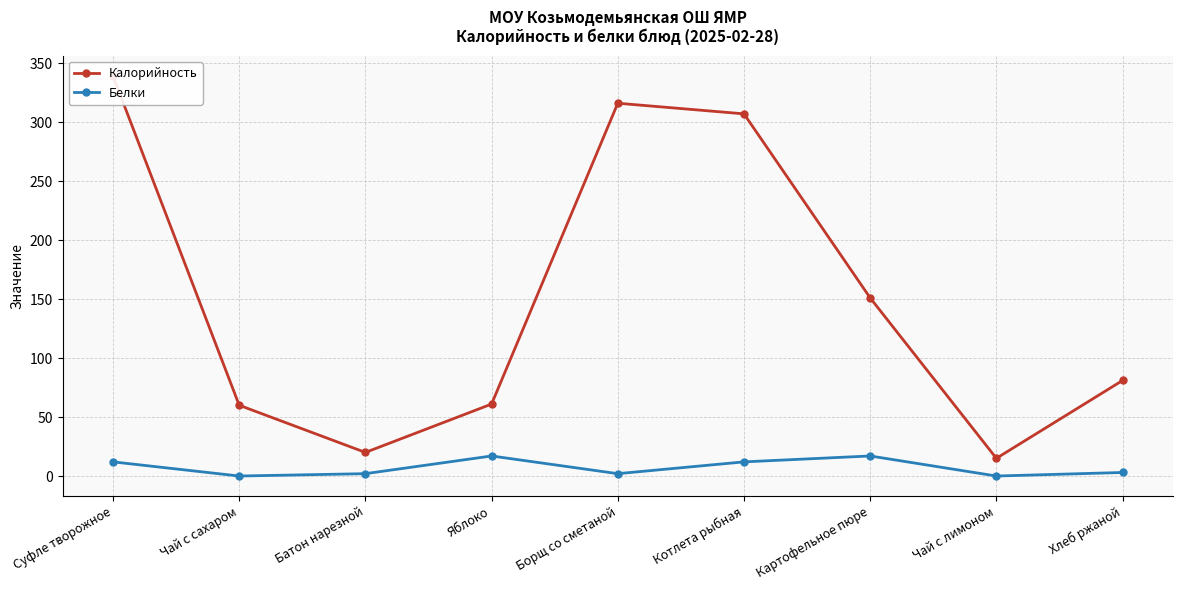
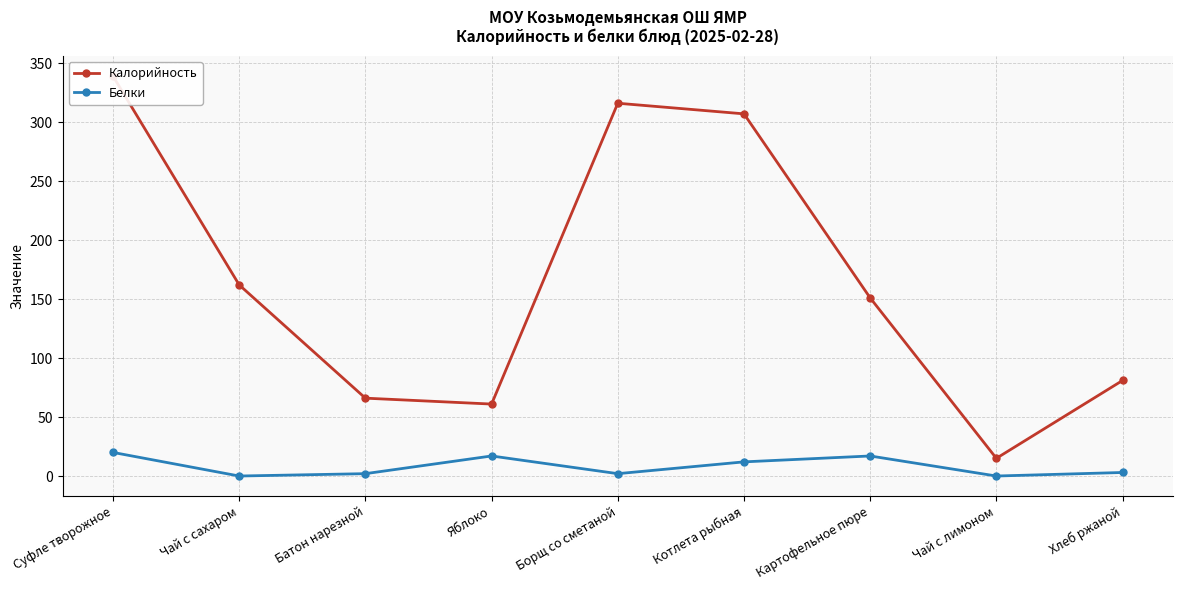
Белки, Суфле творожное: 12 -> 20
Калорийность, Чай с сахаром: 60 -> 162
Калорийность, Батон нарезной: 20 -> 66
